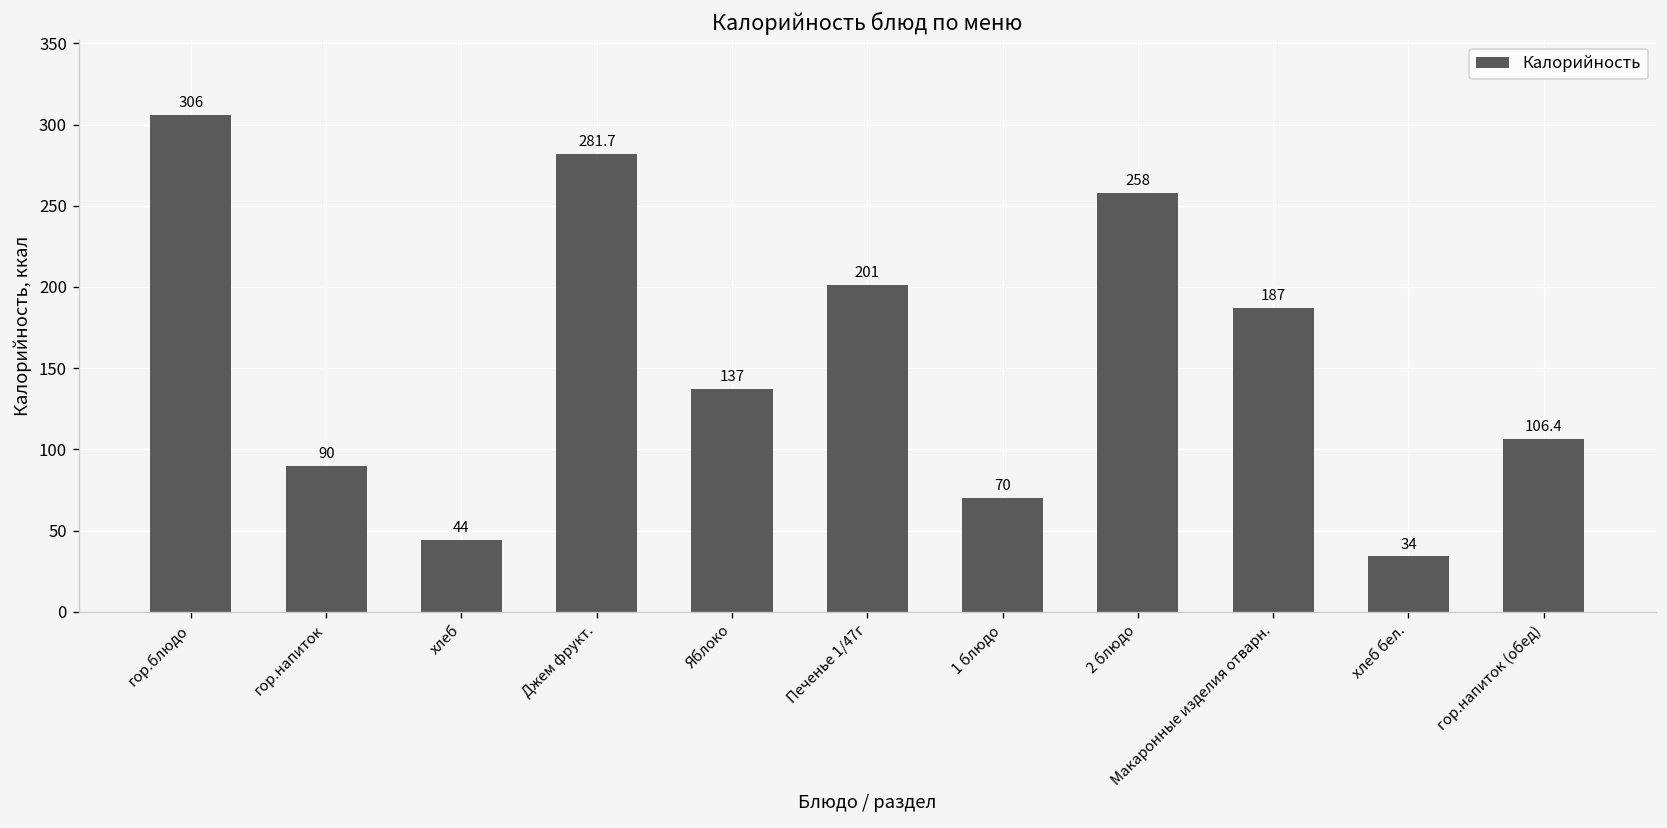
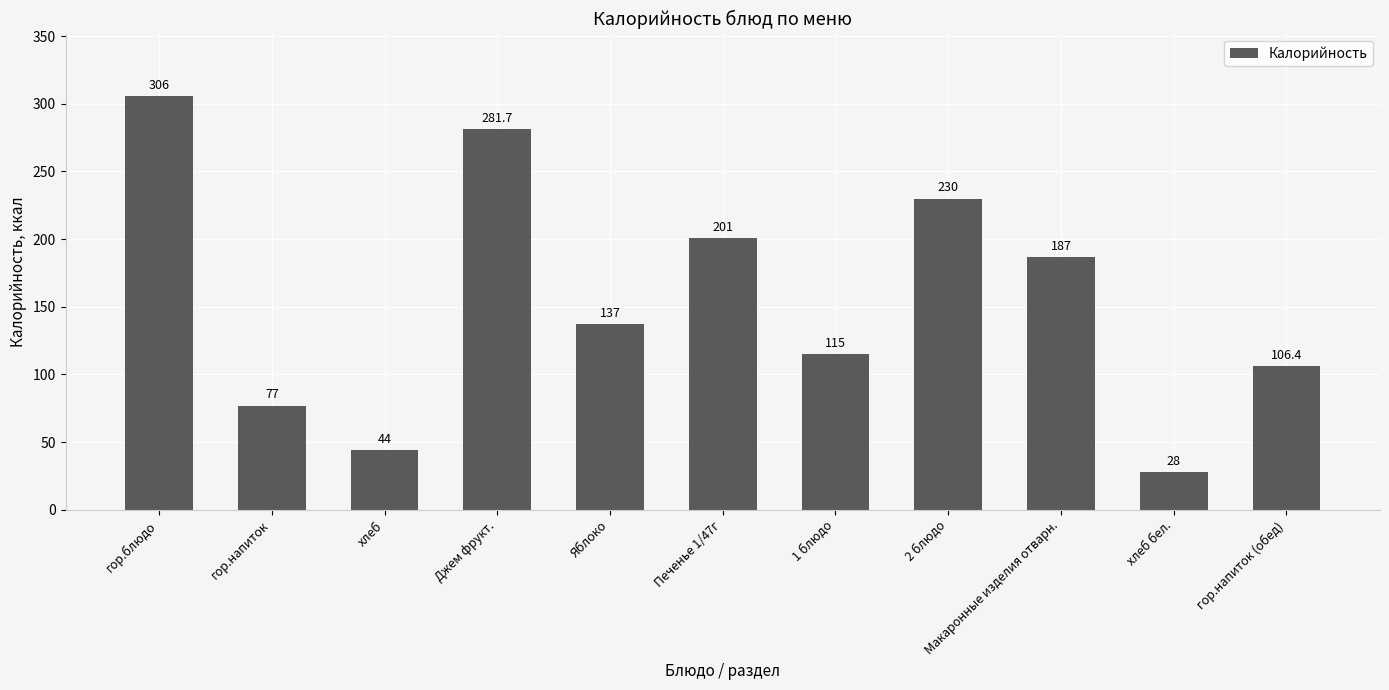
гор.напиток: 90 -> 77
1 блюдо: 70 -> 115
2 блюдо: 258 -> 230
хлеб бел.: 34 -> 28
